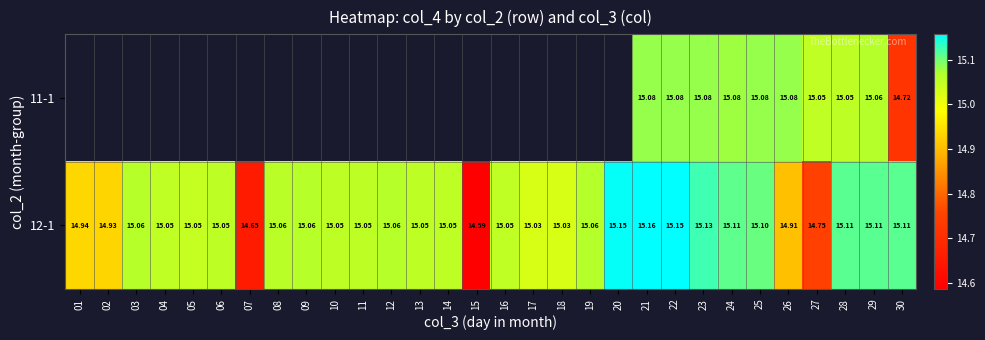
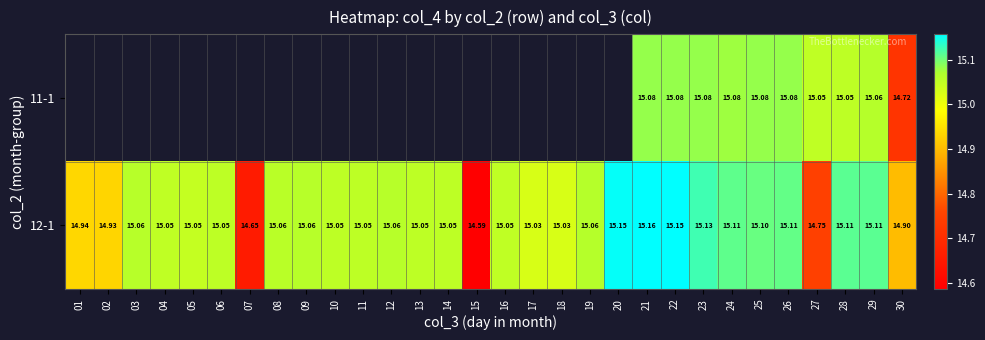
12-1, 26: 14.91 -> 15.11
12-1, 30: 15.11 -> 14.90
